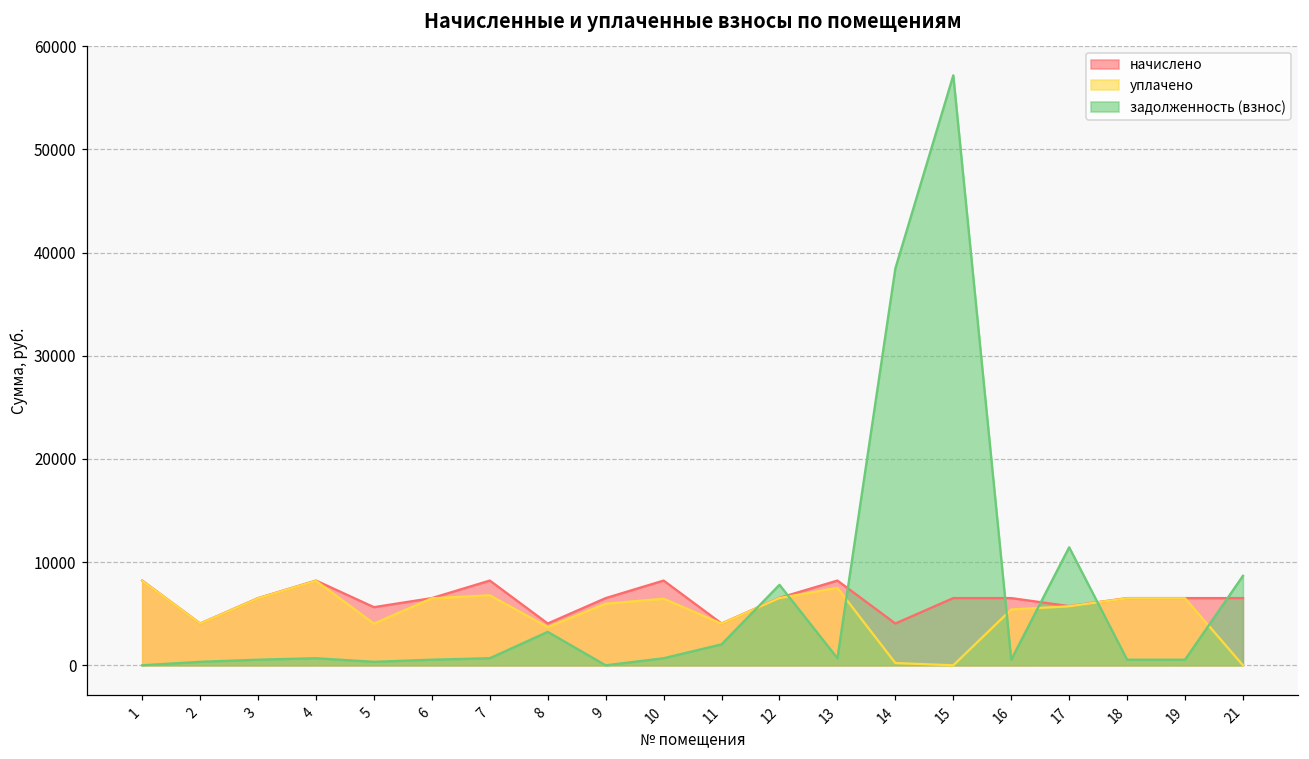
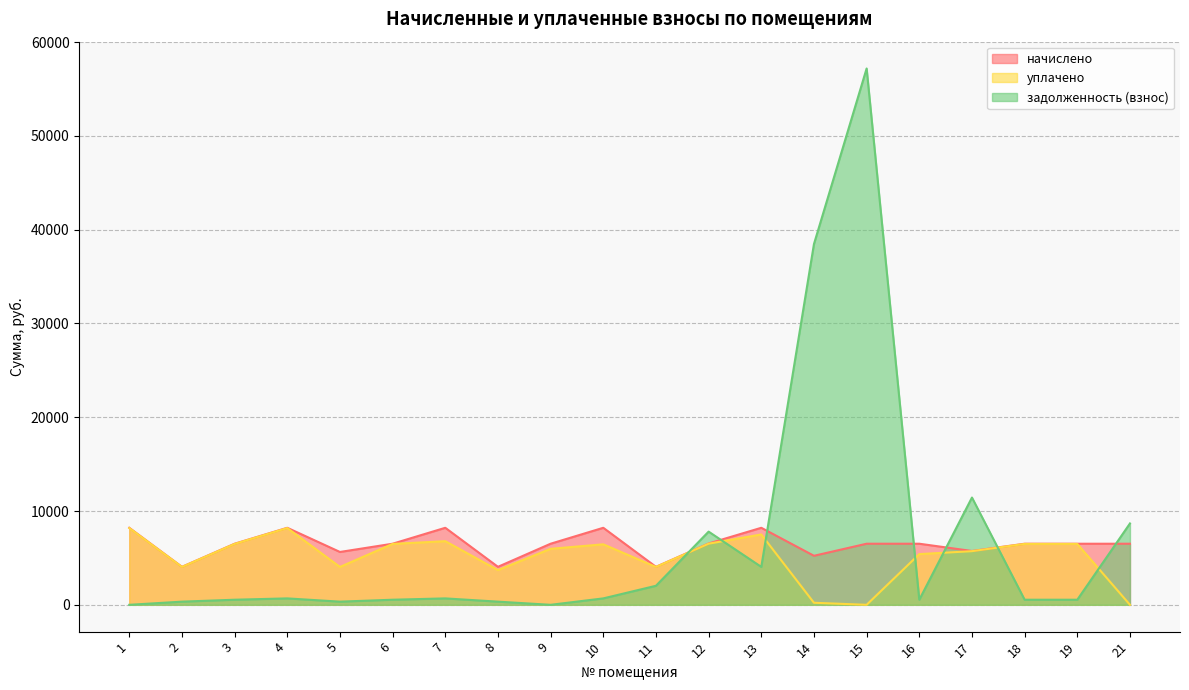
задолженность (взнос), 8: 3000 -> 0
задолженность (взнос), 13: 1000 -> 4000
начислено, 14: 4000 -> 5000
